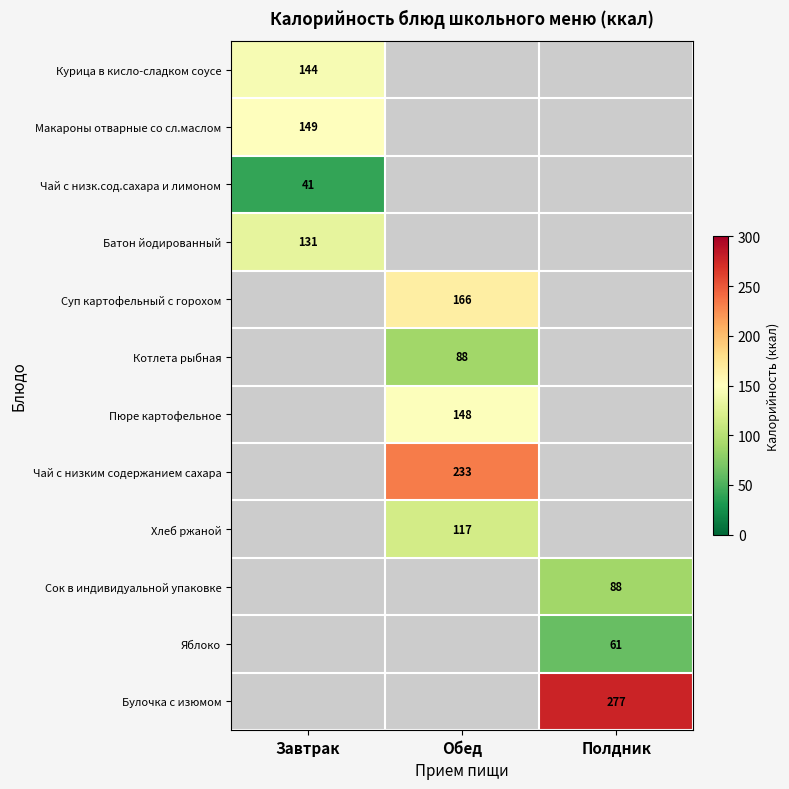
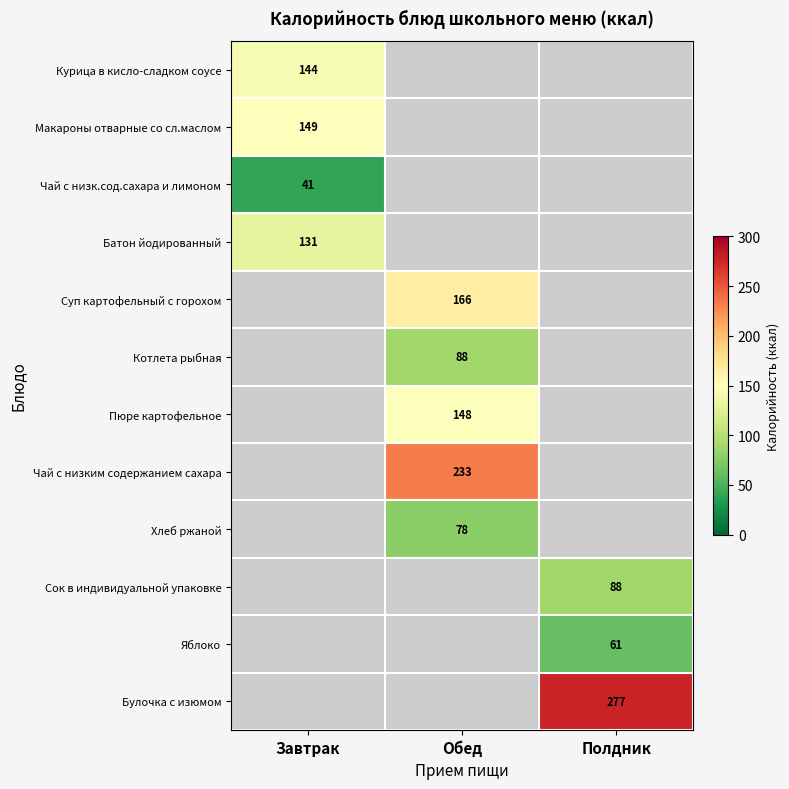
Хлеб ржаной, Обед: 117 -> 78
